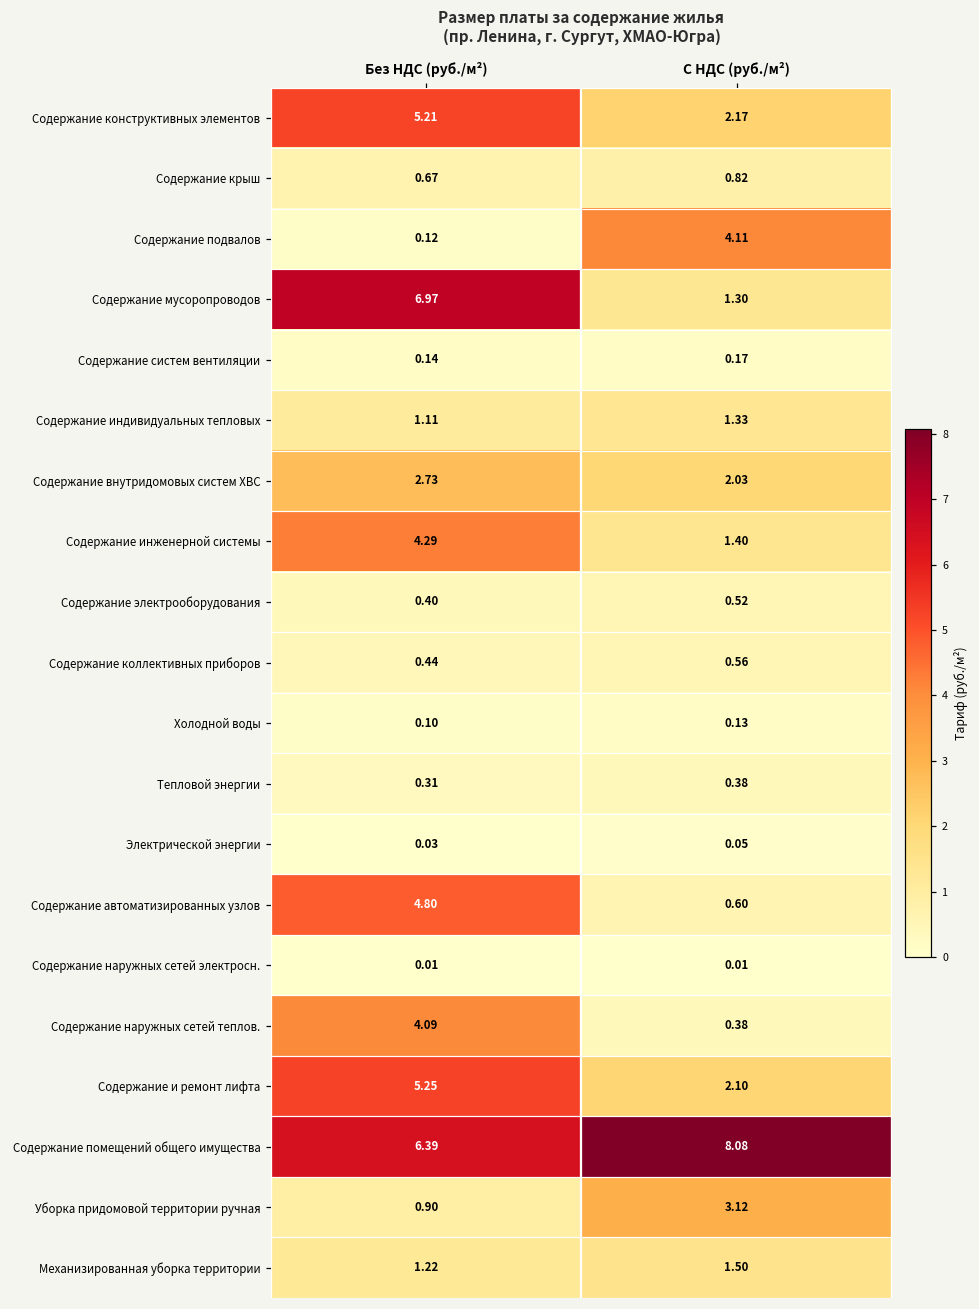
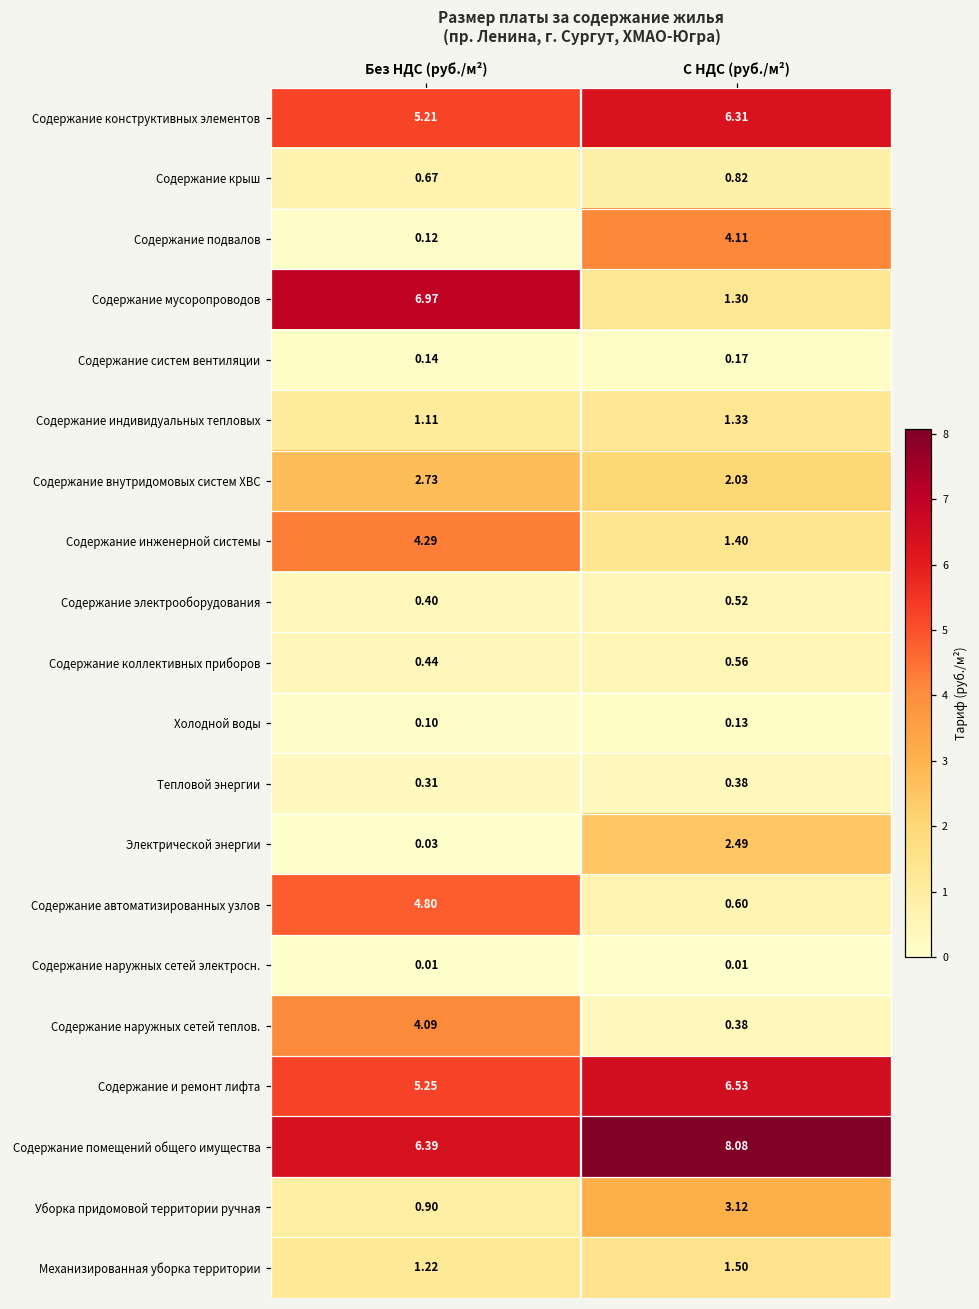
Содержание конструктивных элементов, С НДС (руб./м²): 2.17 -> 6.31
Электрической энергии, С НДС (руб./м²): 0.05 -> 2.49
Содержание и ремонт лифта, С НДС (руб./м²): 2.10 -> 6.53
